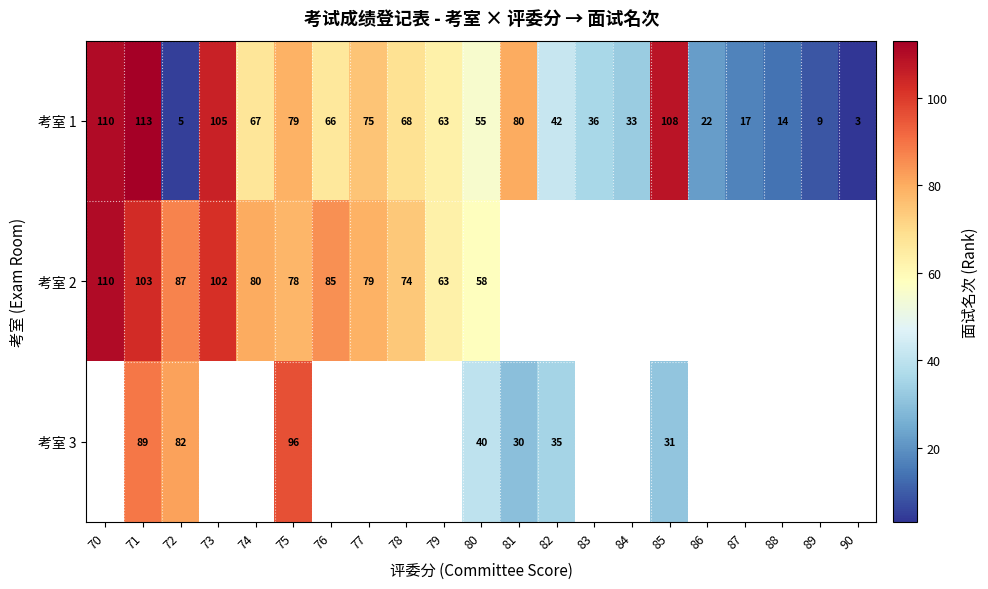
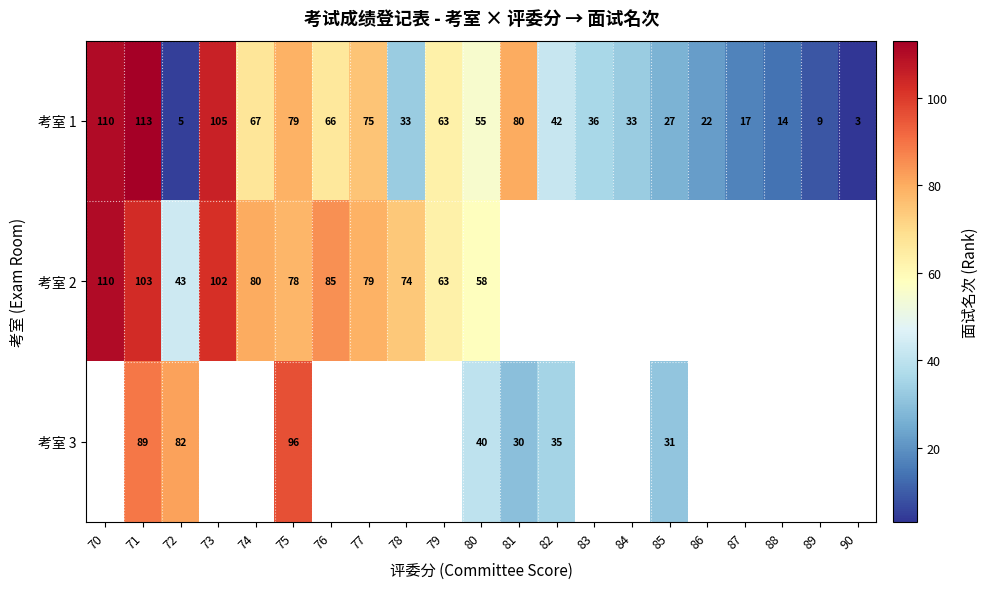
考室 1, 78: 68 -> 33
考室 1, 85: 108 -> 27
考室 2, 72: 87 -> 43
